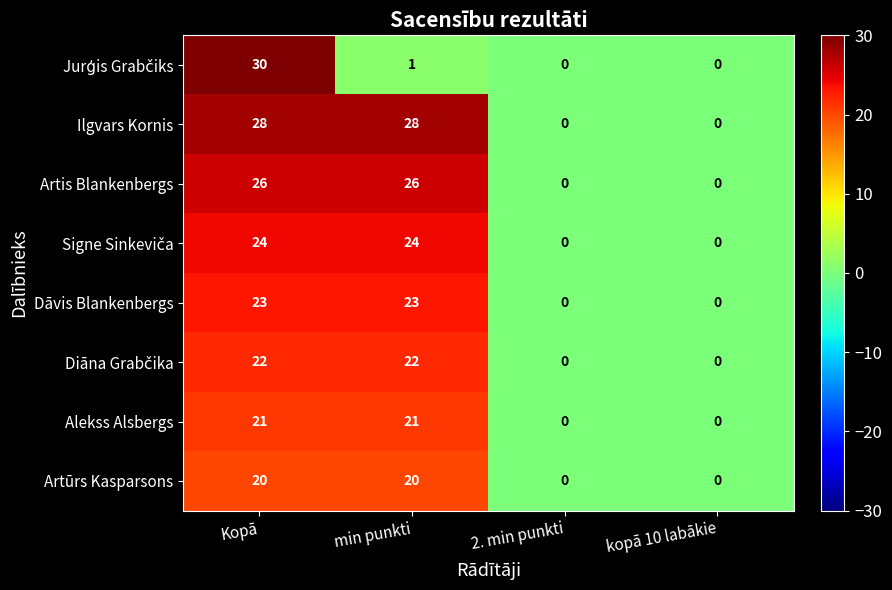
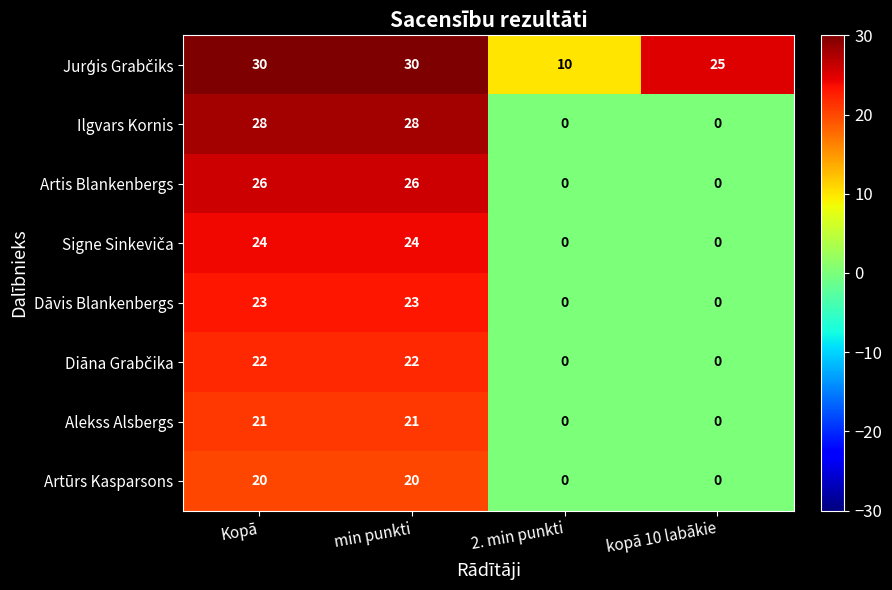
Jurģis Grabčiks, min punkti: 1 -> 30
Jurģis Grabčiks, 2. min punkti: 0 -> 10
Jurģis Grabčiks, kopā 10 labākie: 0 -> 25
